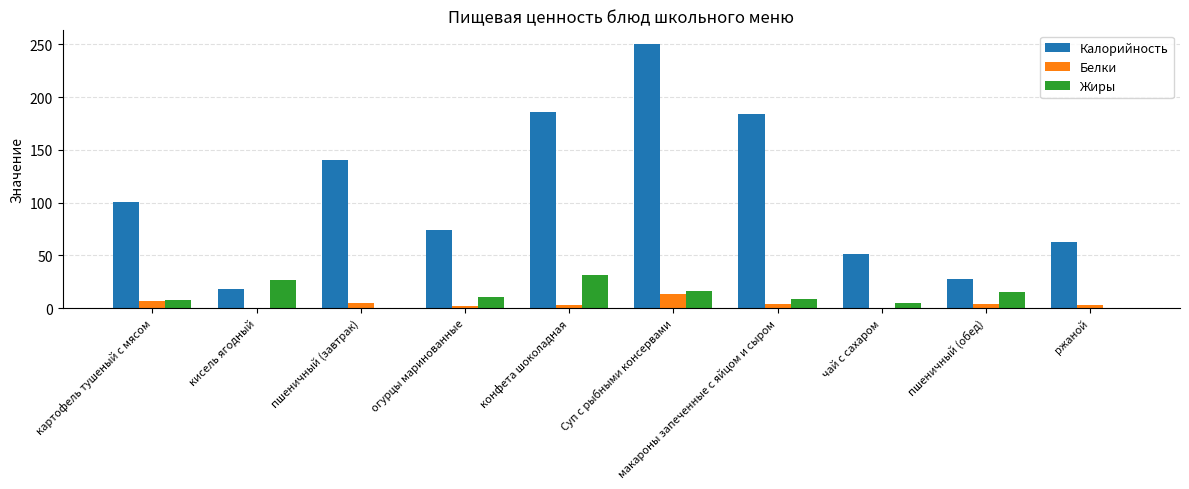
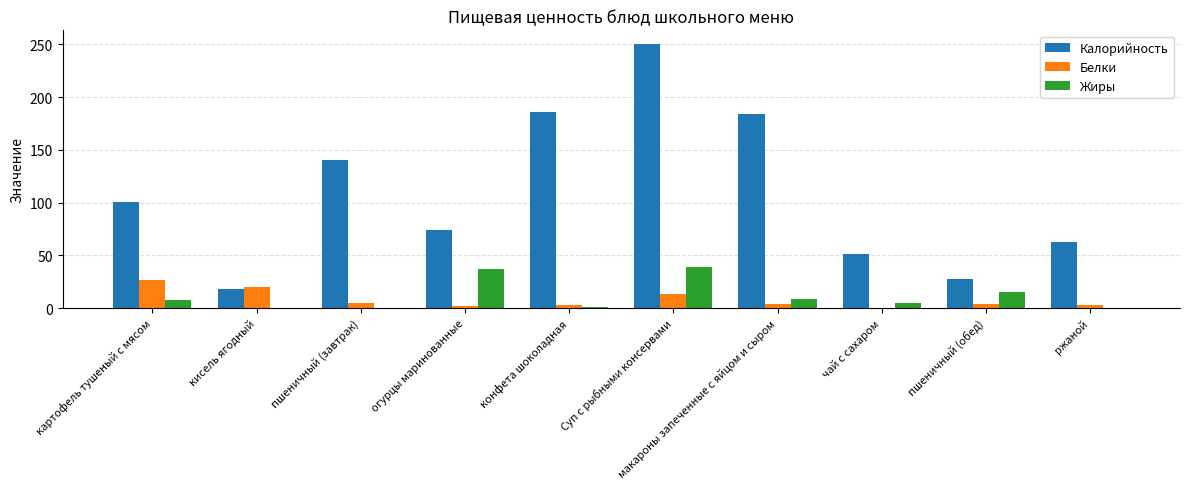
Белки, картофель тушеный с мясом: 7 -> 27
Белки, кисель ягодный: 0 -> 20
Жиры, кисель ягодный: 27 -> 0
Жиры, огурцы маринованные: 10 -> 37
Жиры, конфета шоколадная: 31 -> 1
Жиры, Суп с рыбными консервами: 16 -> 39
